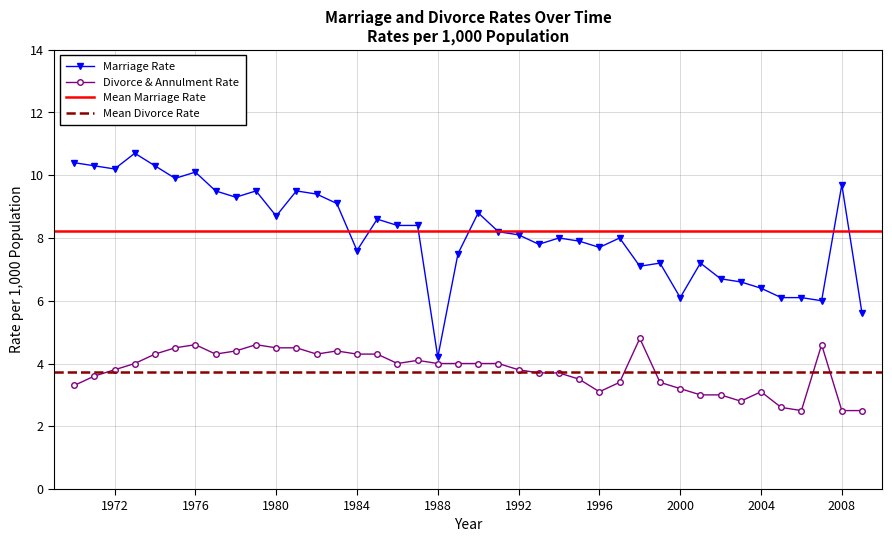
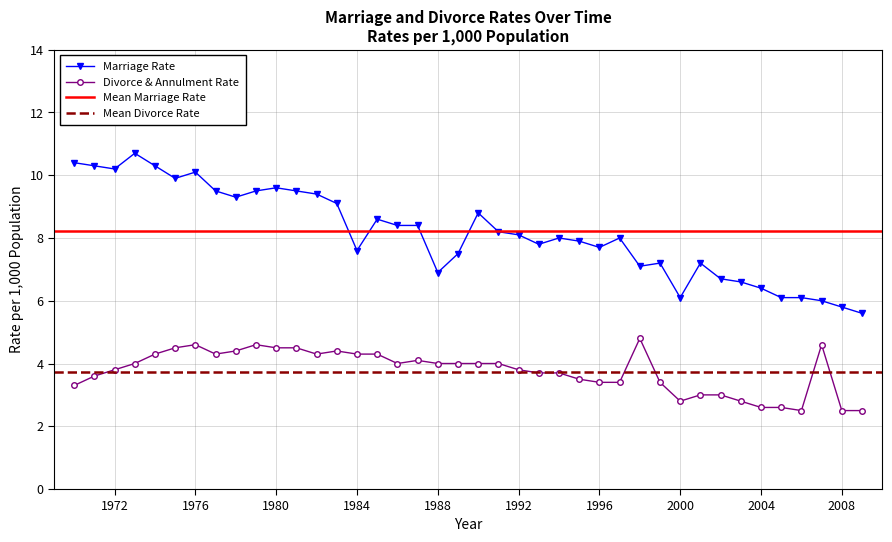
Marriage Rate, 1980: 8.7 -> 9.6
Marriage Rate, 1988: 4.2 -> 6.9
Divorce & Annulment Rate, 1996: 3.1 -> 3.4
Divorce & Annulment Rate, 2000: 3.2 -> 2.8
Divorce & Annulment Rate, 2004: 3.1 -> 2.6
Marriage Rate, 2008: 9.7 -> 5.8
